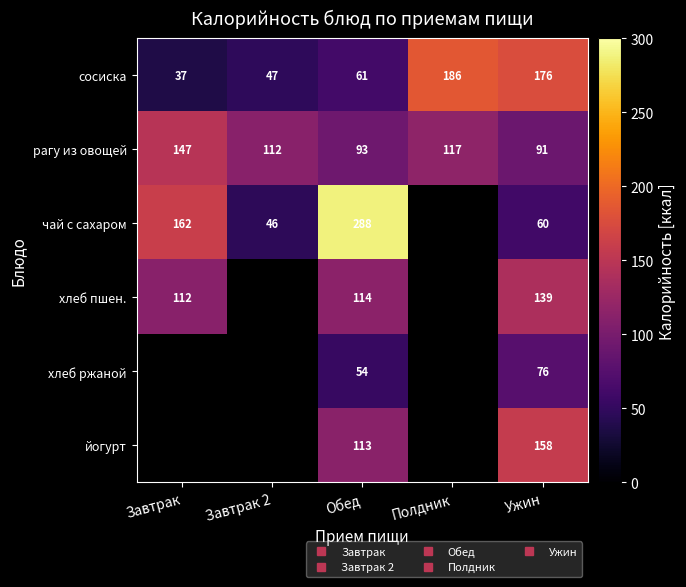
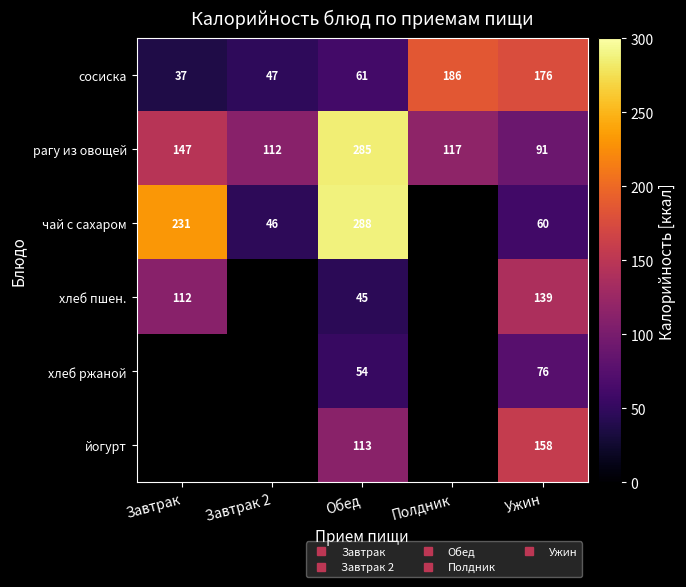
рагу из овощей, Обед: 93 -> 285
чай с сахаром, Завтрак: 162 -> 231
хлеб пшен., Обед: 114 -> 45
